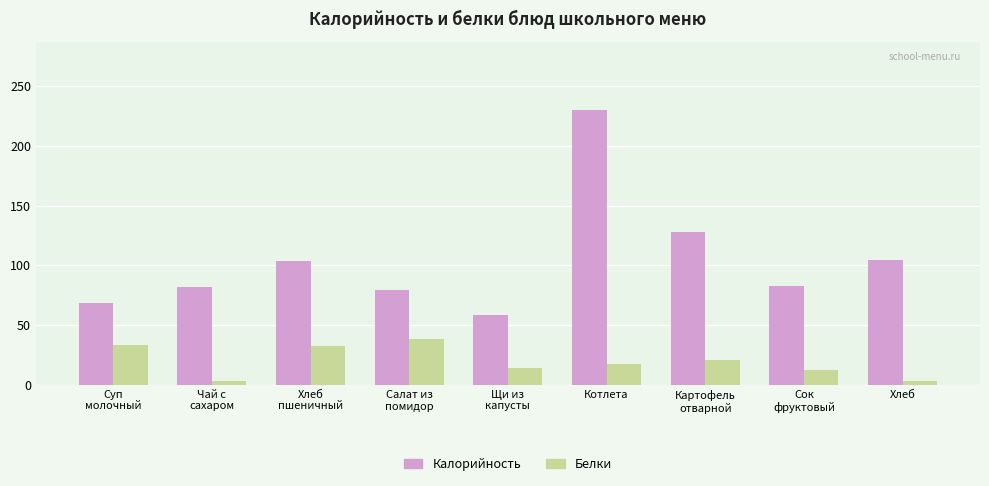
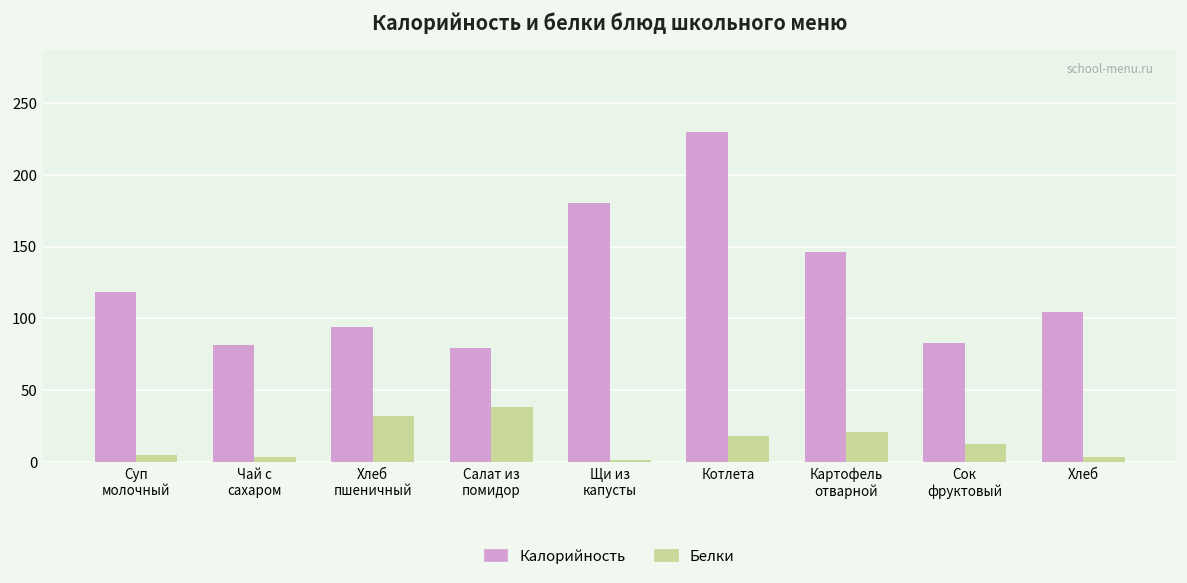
Калорийность, Суп молочный: 69 -> 118
Белки, Суп молочный: 33 -> 5
Калорийность, Хлеб пшеничный: 104 -> 94
Калорийность, Щи из капусты: 58 -> 180
Белки, Щи из капусты: 14 -> 2
Калорийность, Картофель отварной: 128 -> 146
